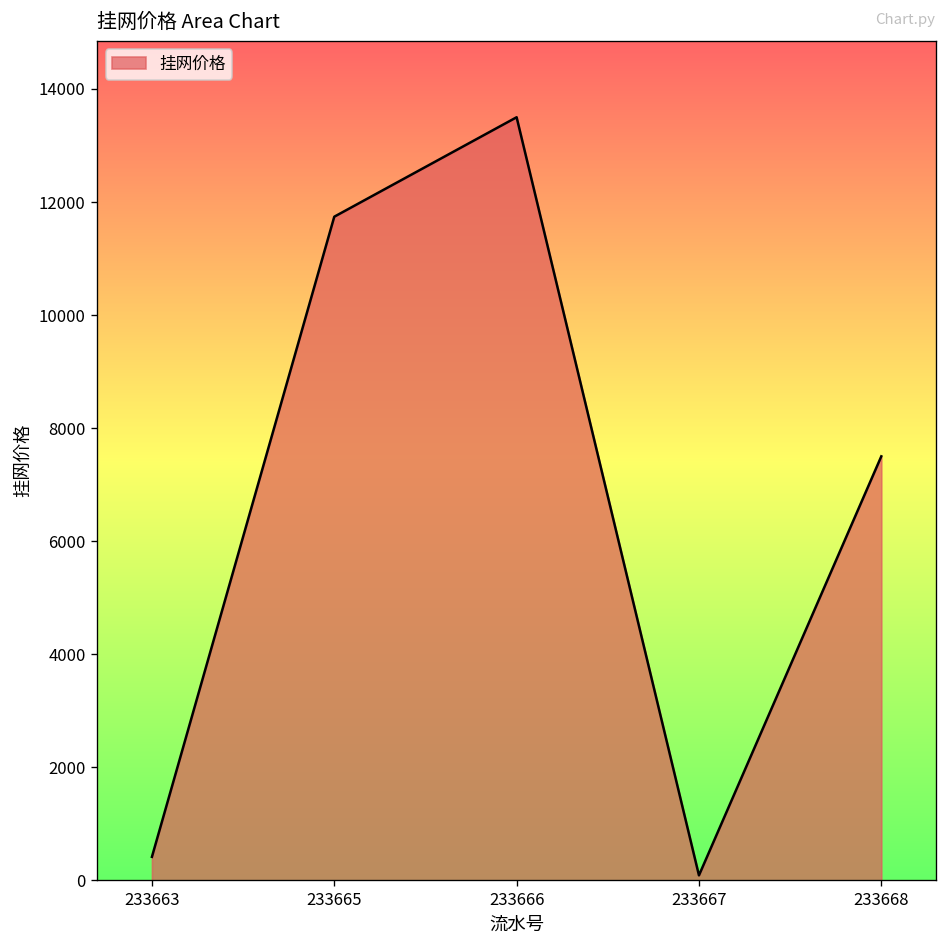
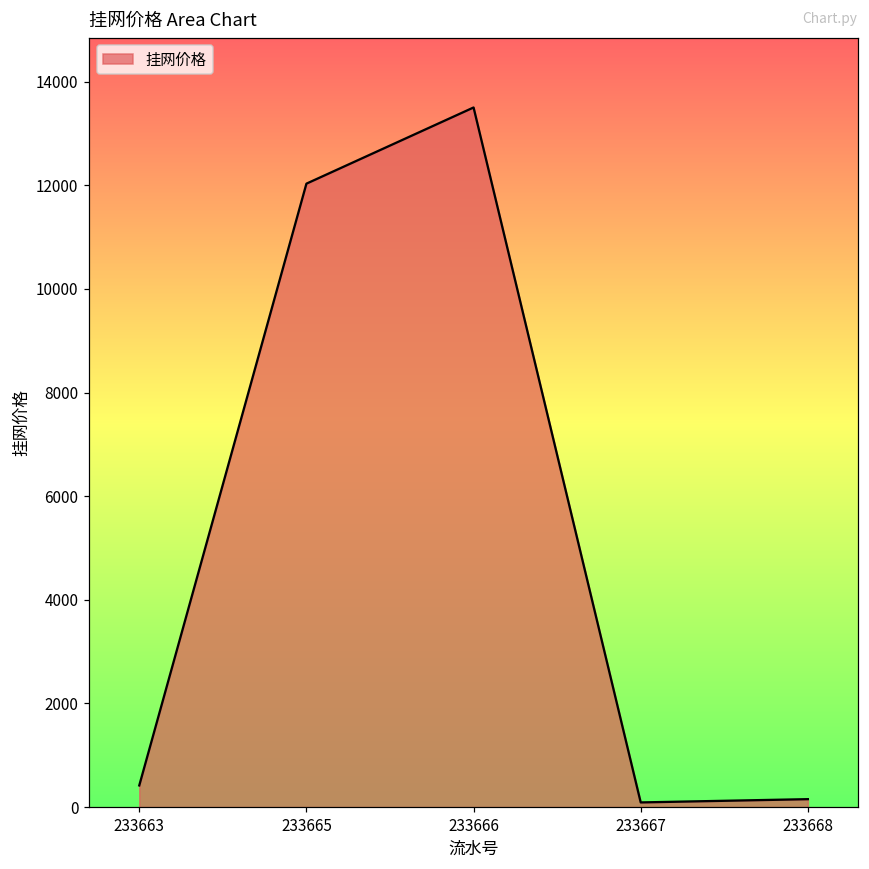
233665: 11700 -> 12000
233668: 7500 -> 200
